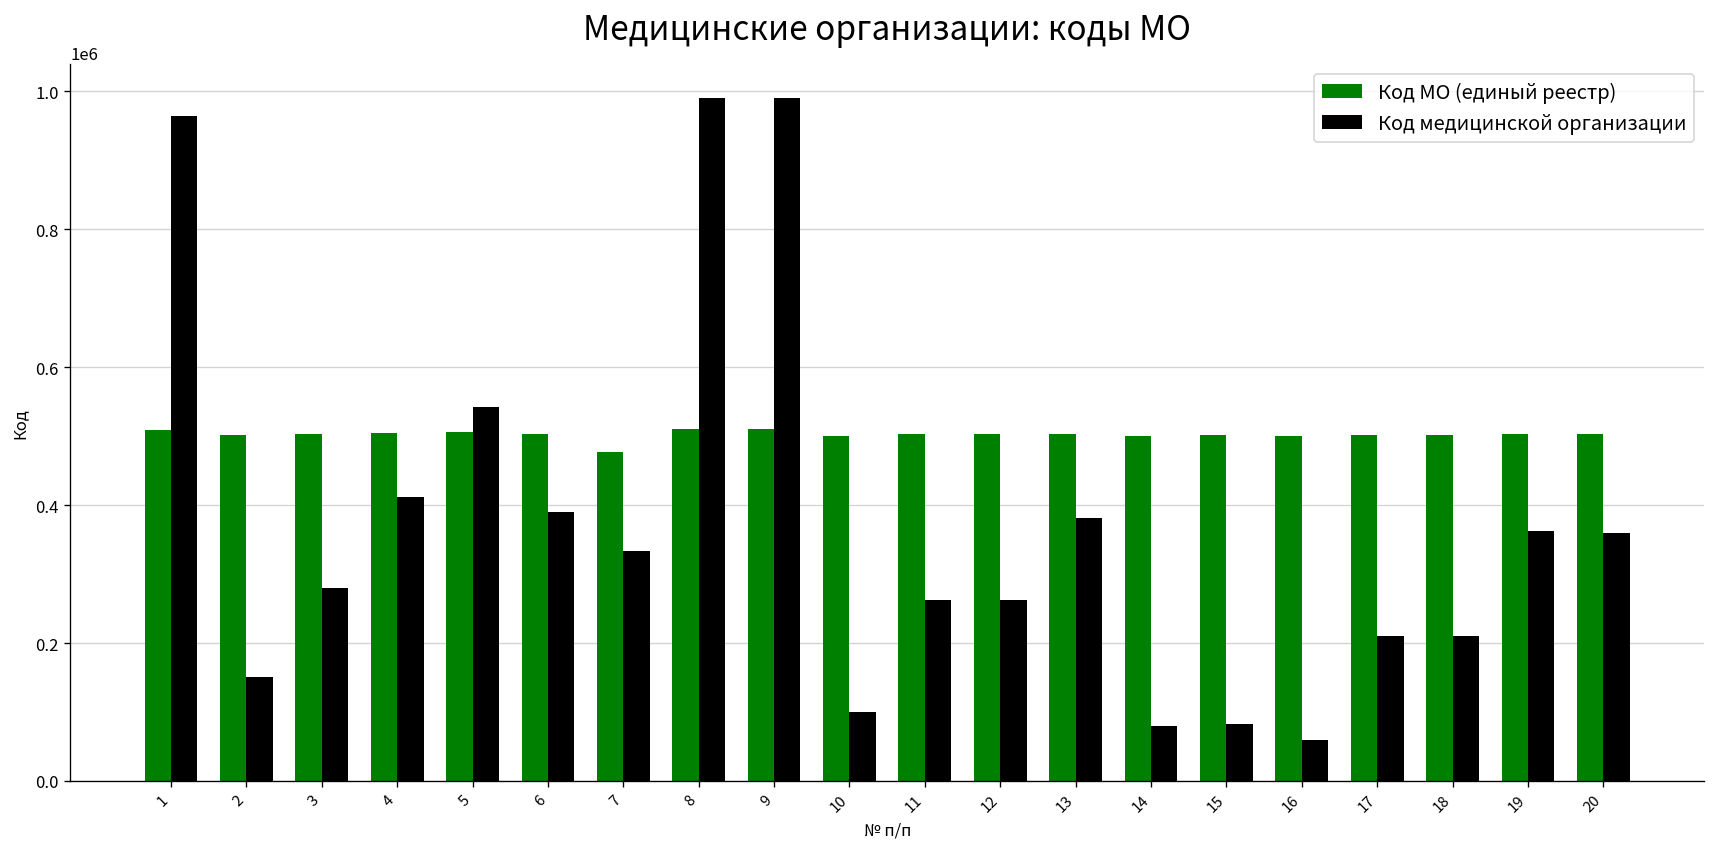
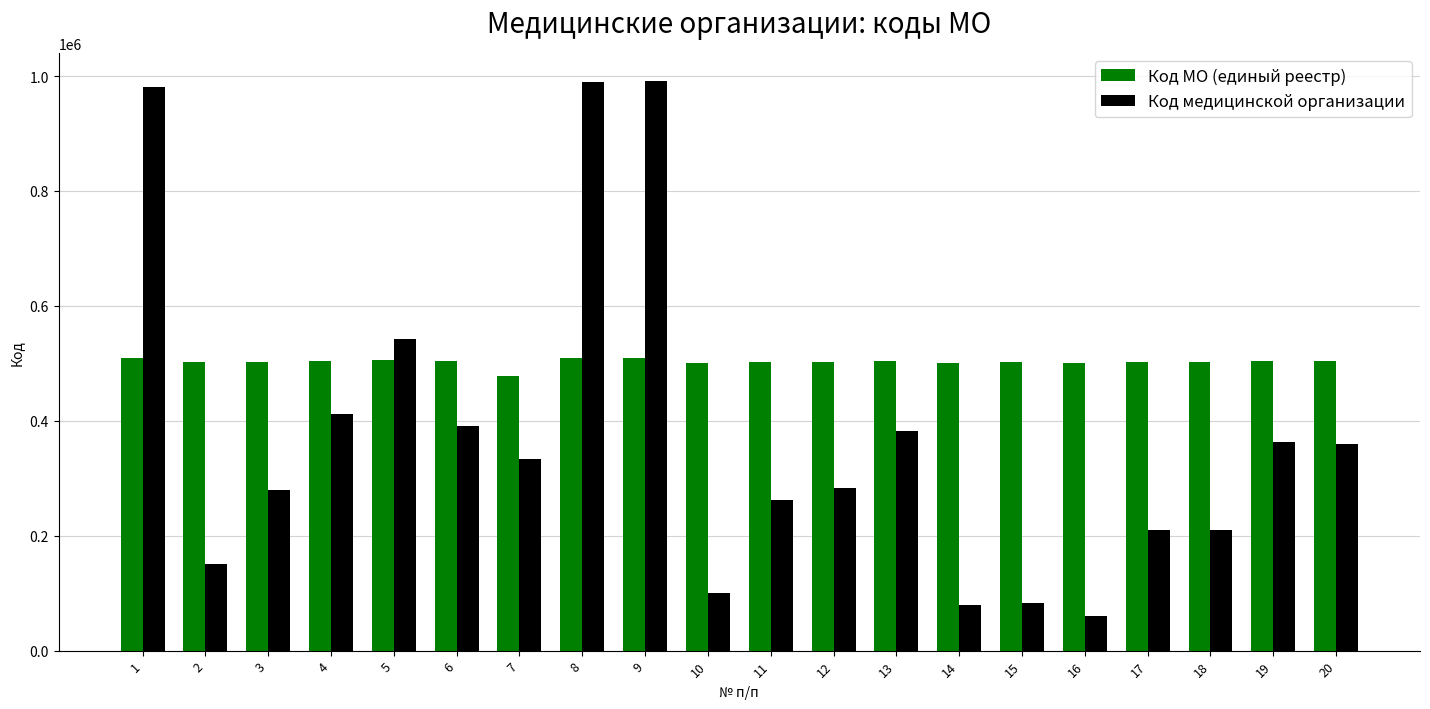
Код медицинской организации, 1: 960000 -> 980000
Код медицинской организации, 12: 260000 -> 280000
